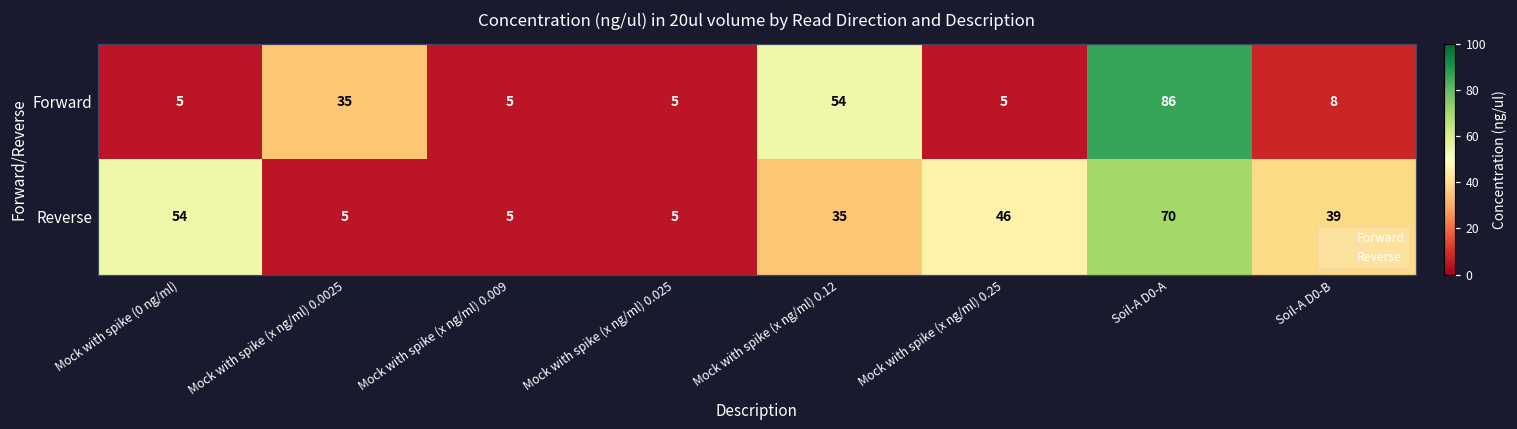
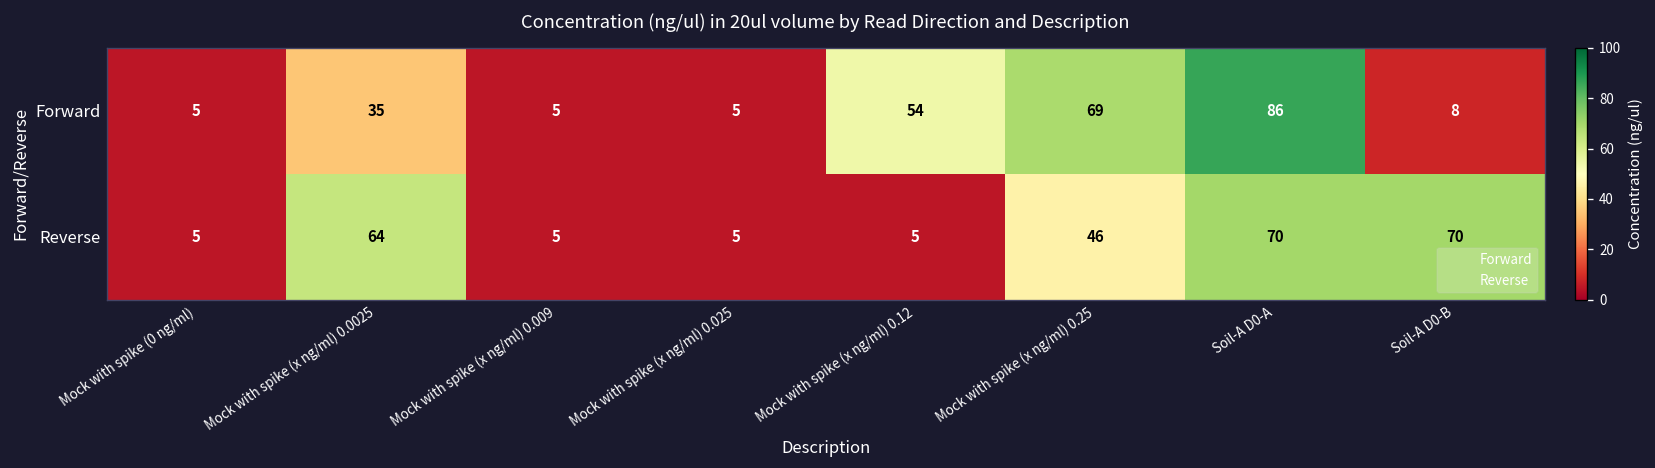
Forward, Mock with spike (x ng/ml) 0.25: 5 -> 69
Reverse, Mock with spike (0 ng/ml): 54 -> 5
Reverse, Mock with spike (x ng/ml) 0.0025: 5 -> 64
Reverse, Mock with spike (x ng/ml) 0.12: 35 -> 5
Reverse, Soil-A D0-B: 39 -> 70
